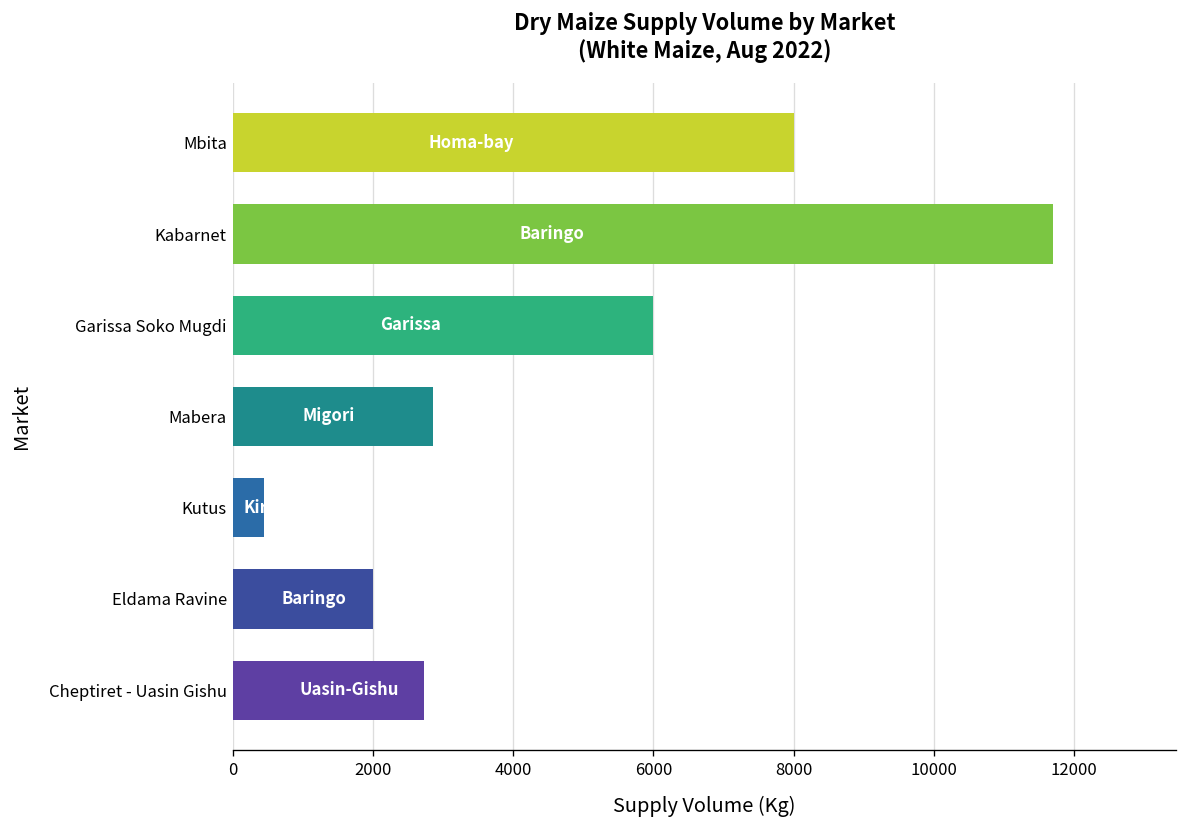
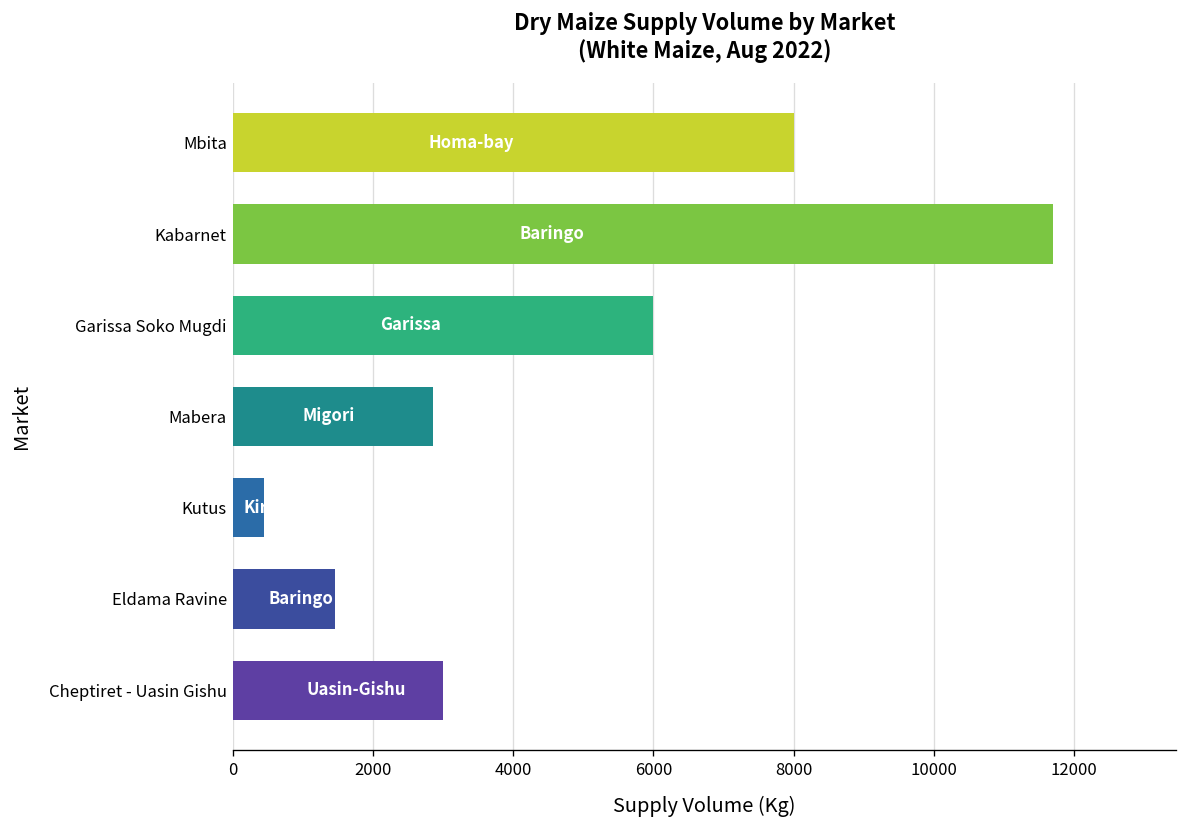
Eldama Ravine: 2000 -> 1500
Cheptiret - Uasin Gishu: 2700 -> 3000
